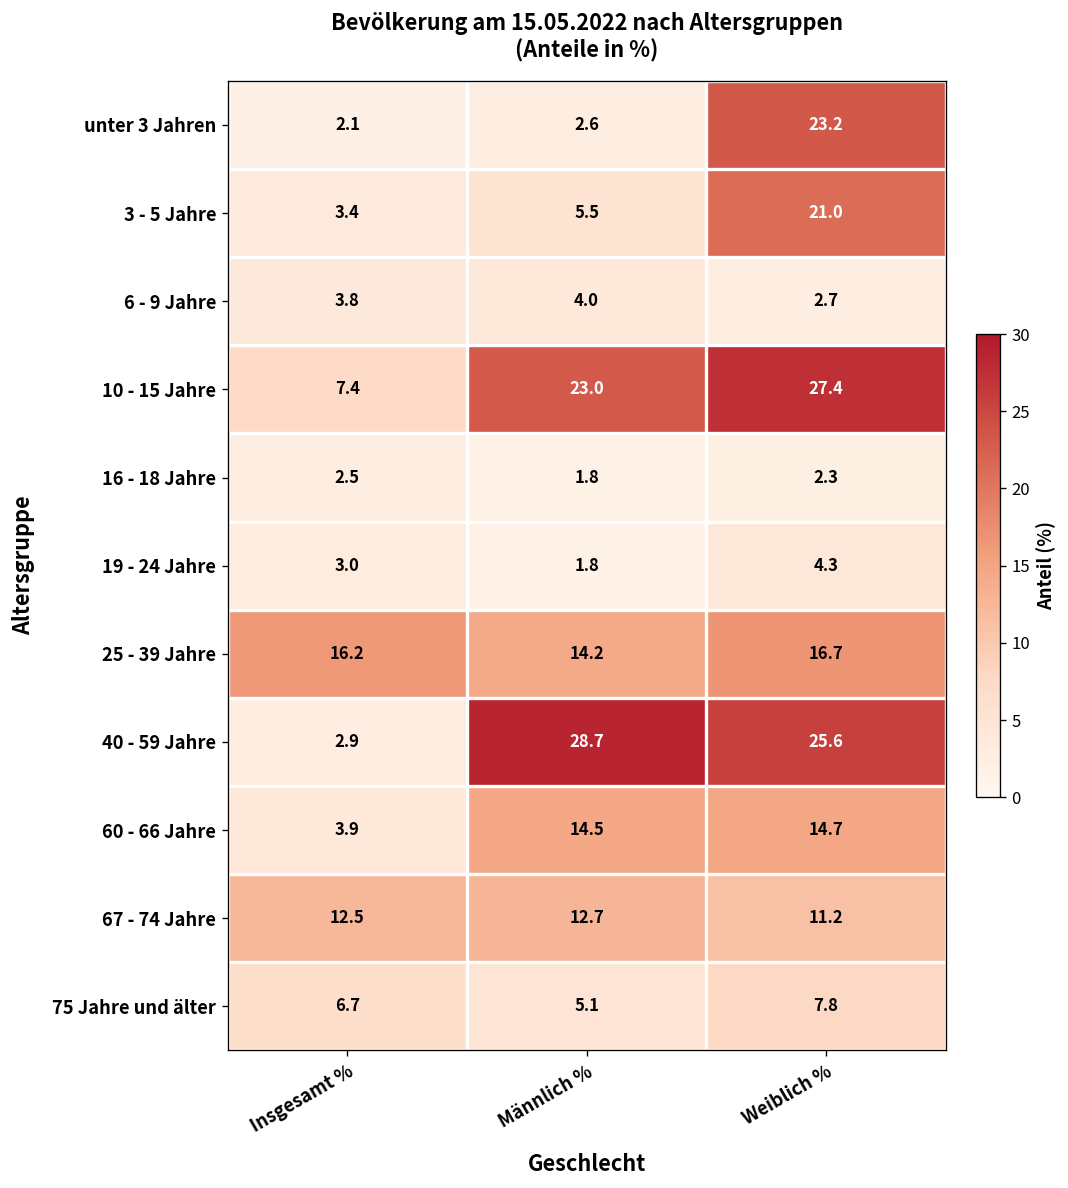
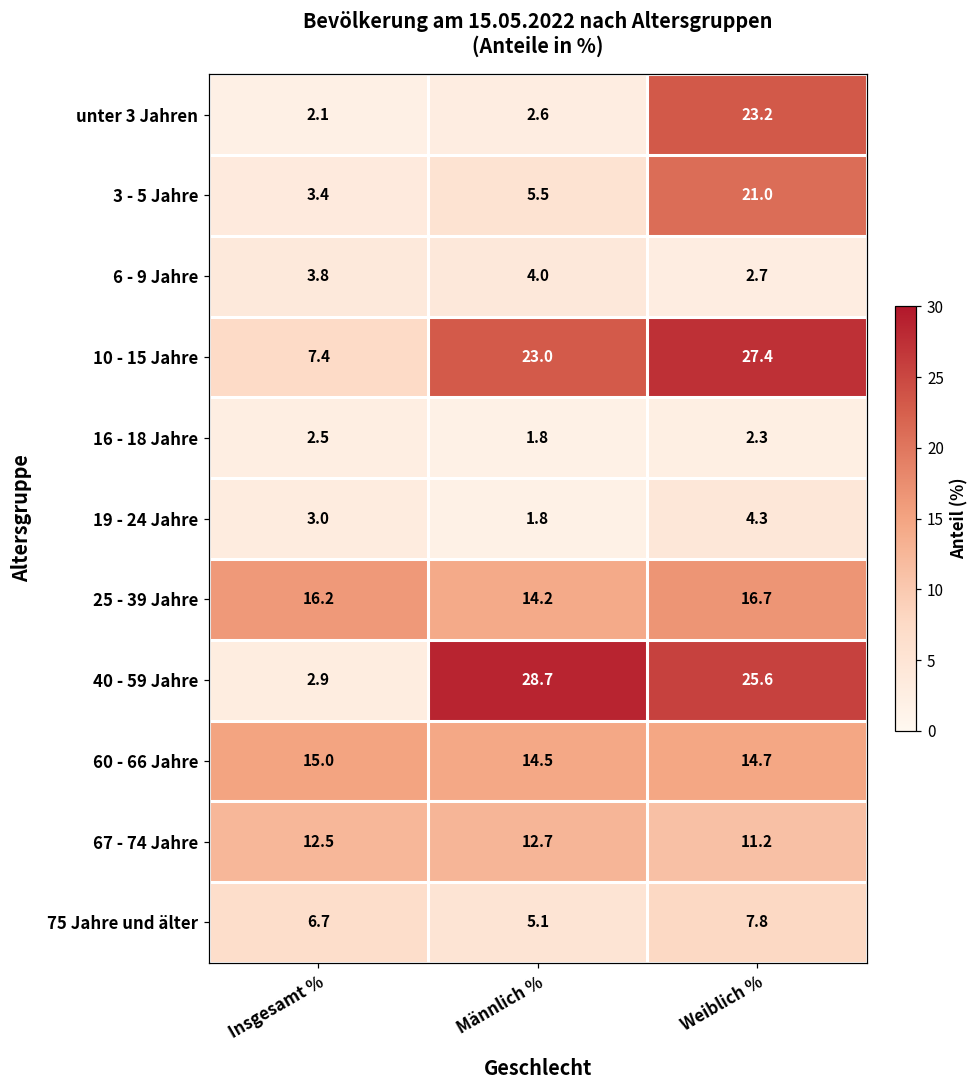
60 - 66 Jahre, Insgesamt %: 3.9 -> 15.0
